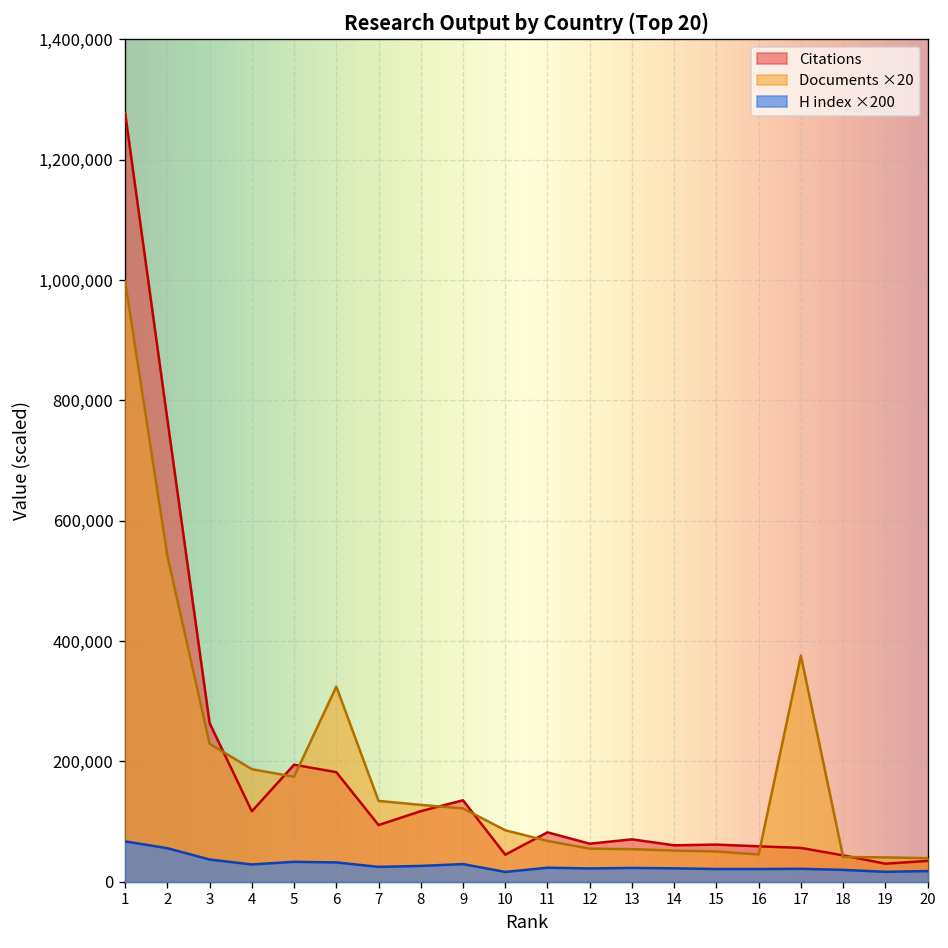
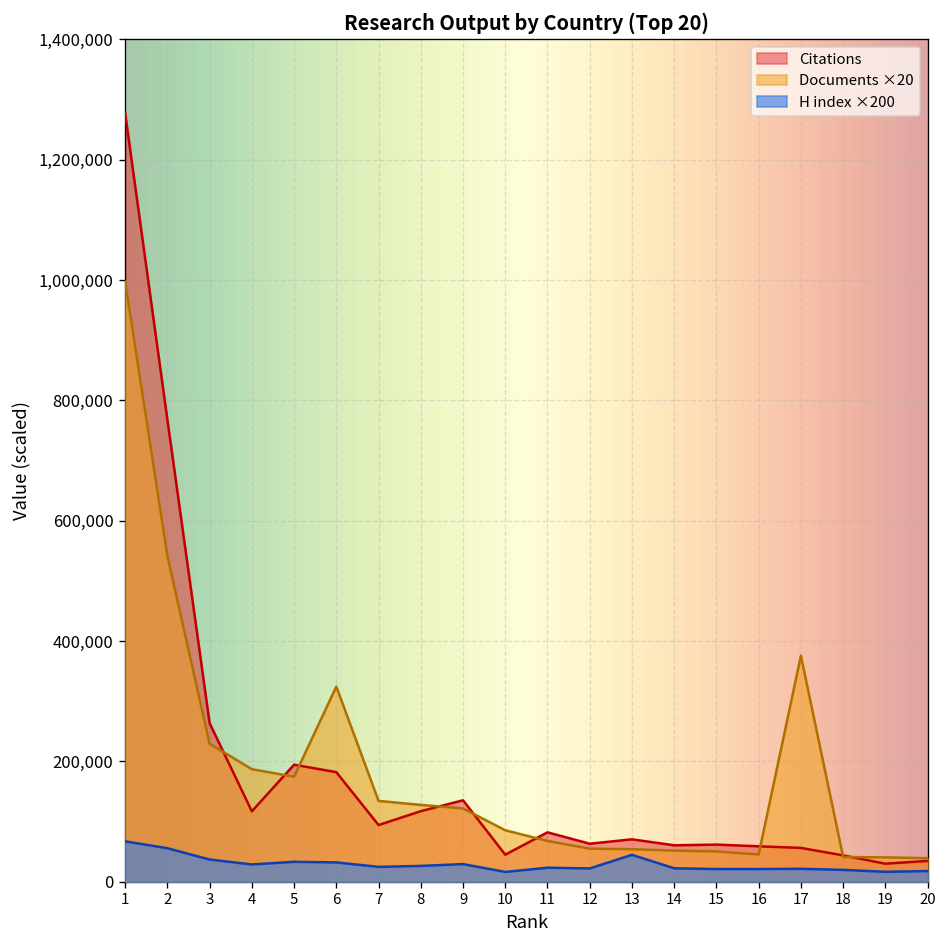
H index ×200, 13: 20,000 -> 40,000
